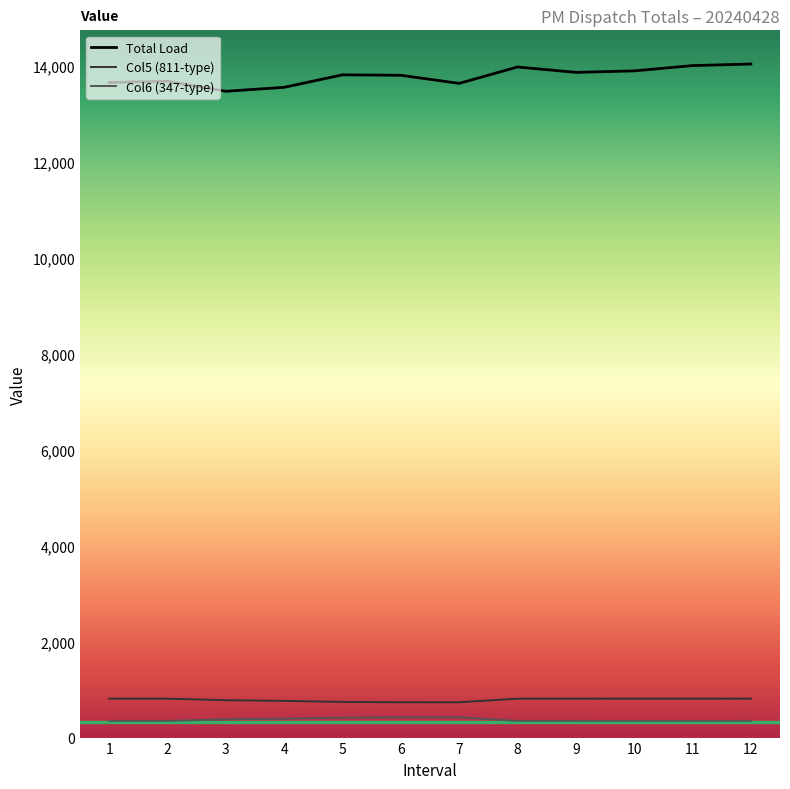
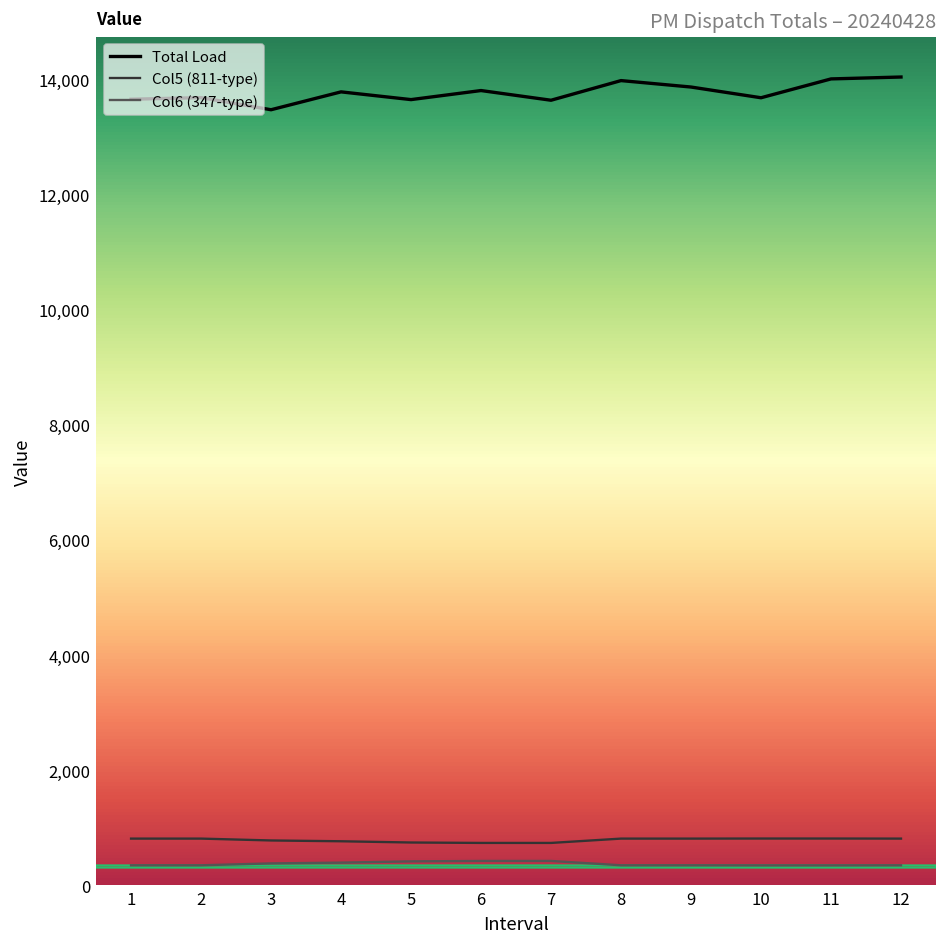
Total Load, 4: 13,600 -> 13,800
Total Load, 5: 13,800 -> 13,600
Total Load, 10: 13,900 -> 13,700
